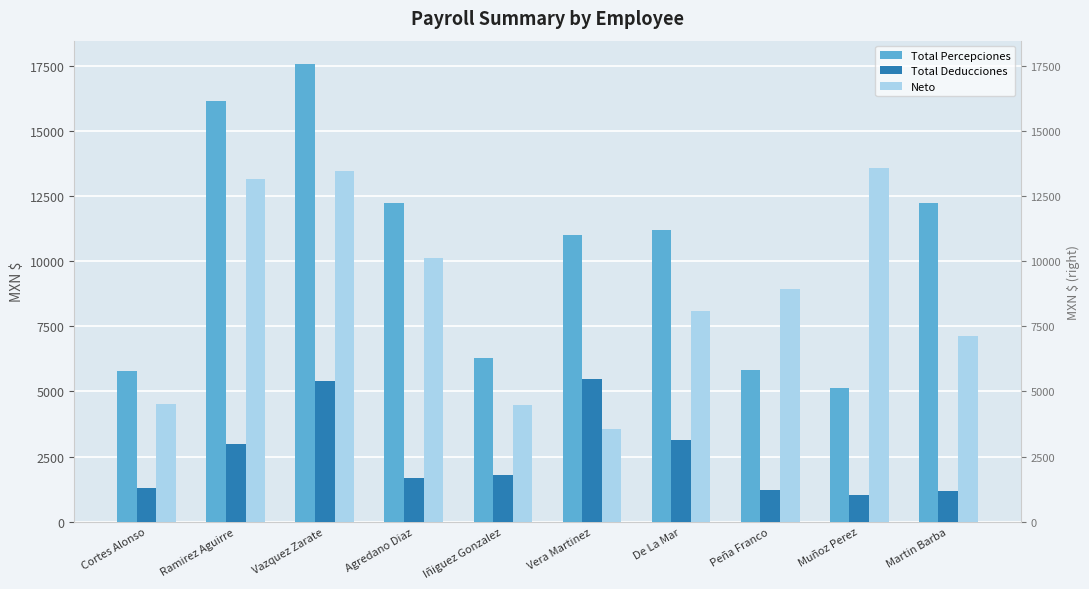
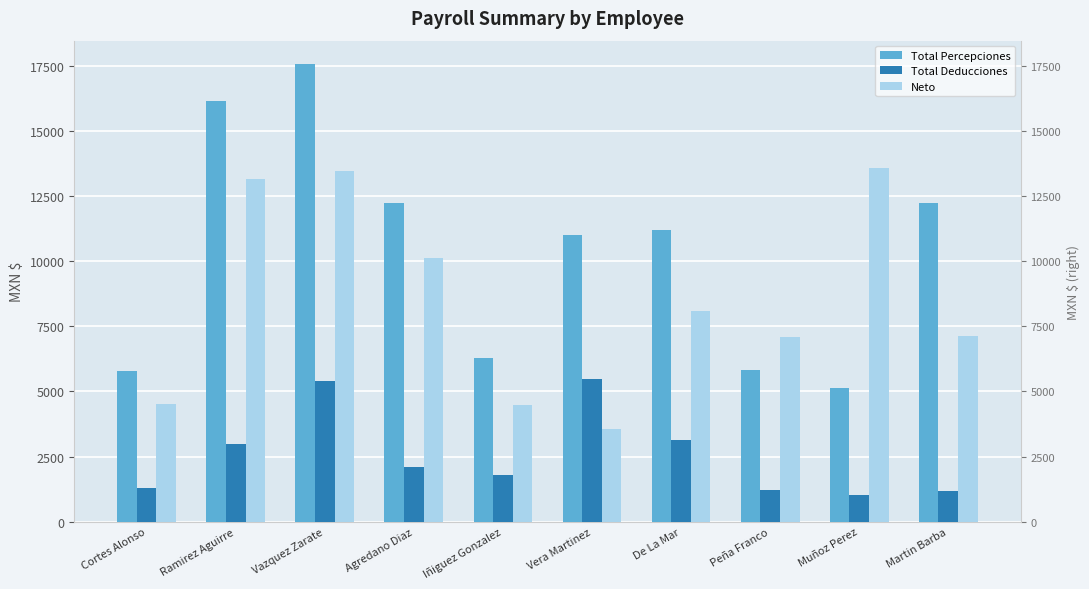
Total Deducciones, Agredano Diaz: 1700 -> 2100
Neto, Peña Franco: 9000 -> 7100
